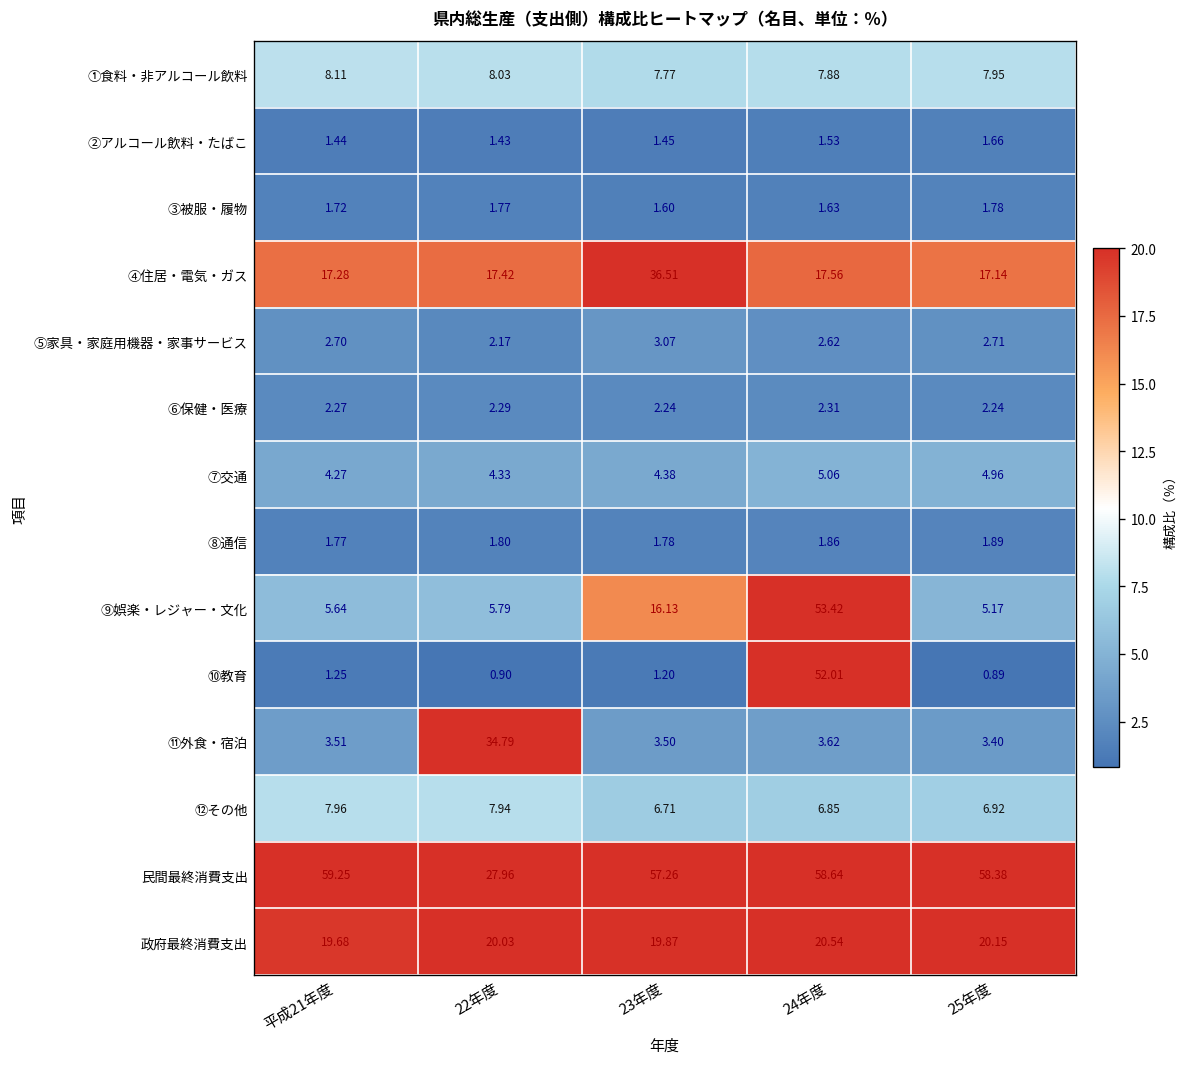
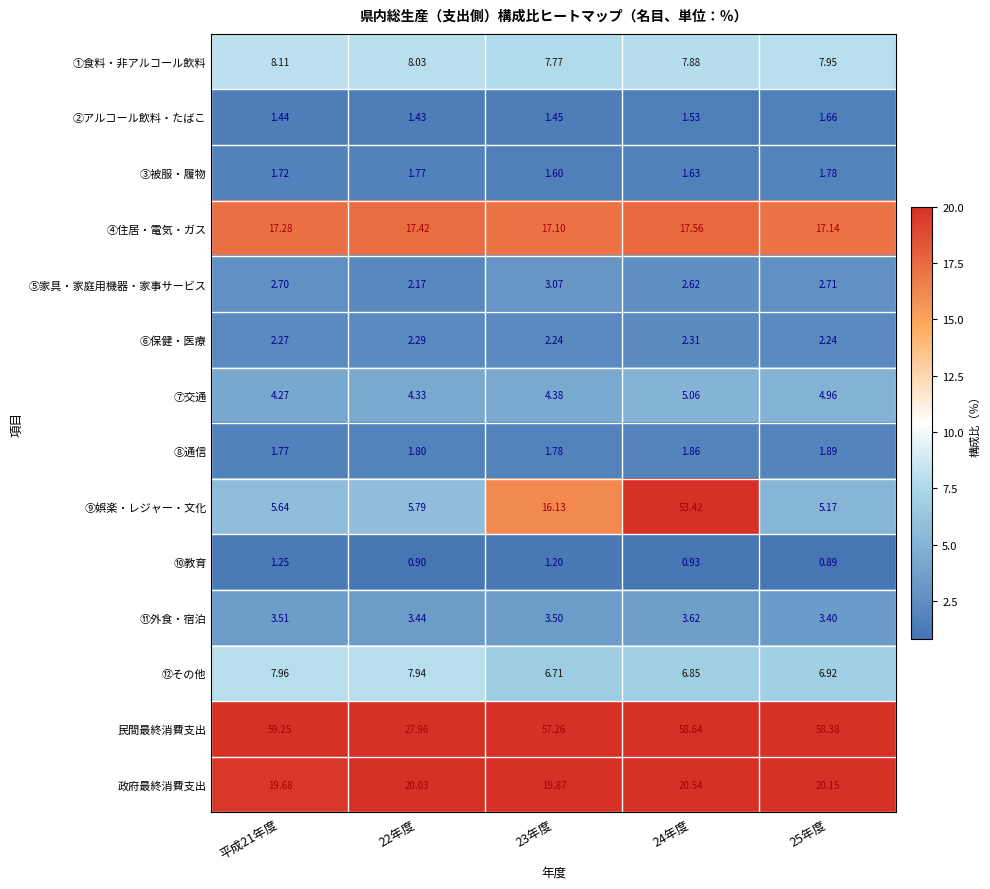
④住居・電気・ガス, 23年度: 36.51 -> 17.10
⑩教育, 24年度: 52.01 -> 0.93
⑪外食・宿泊, 22年度: 34.79 -> 3.44
